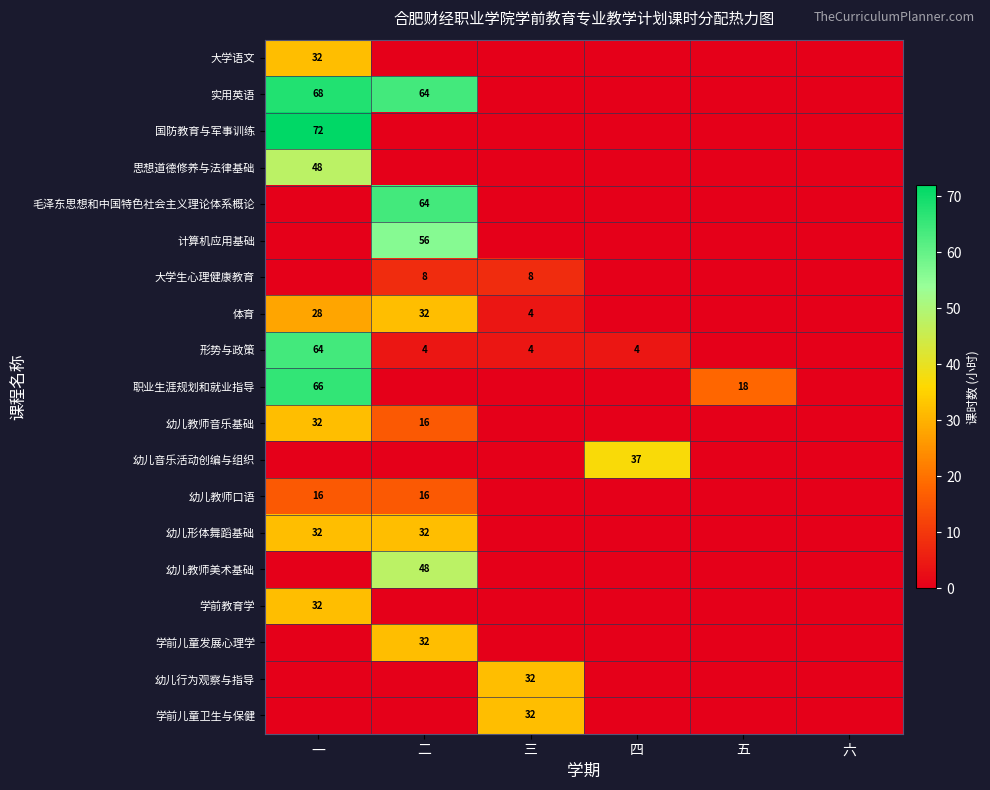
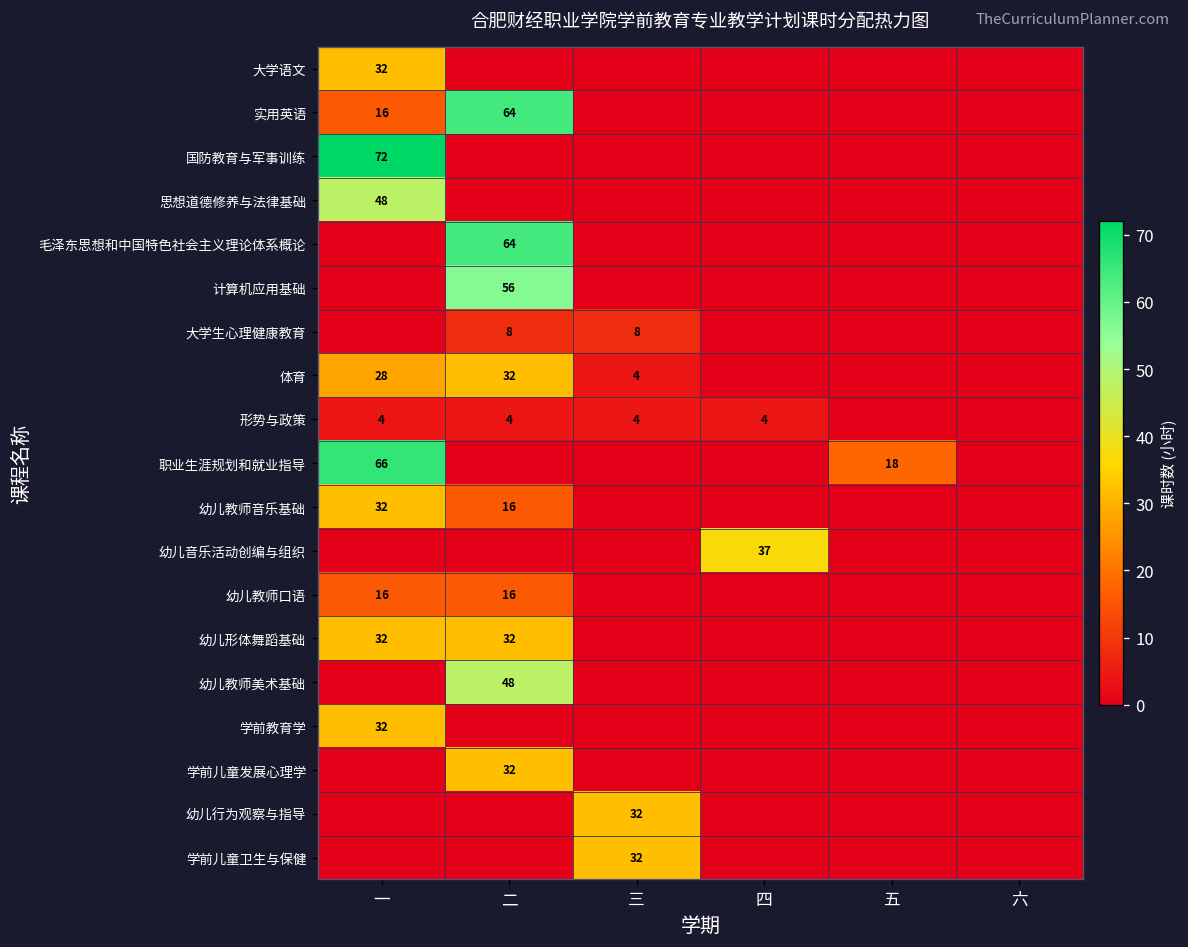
实用英语, 一: 68 -> 16
形势与政策, 一: 64 -> 4
